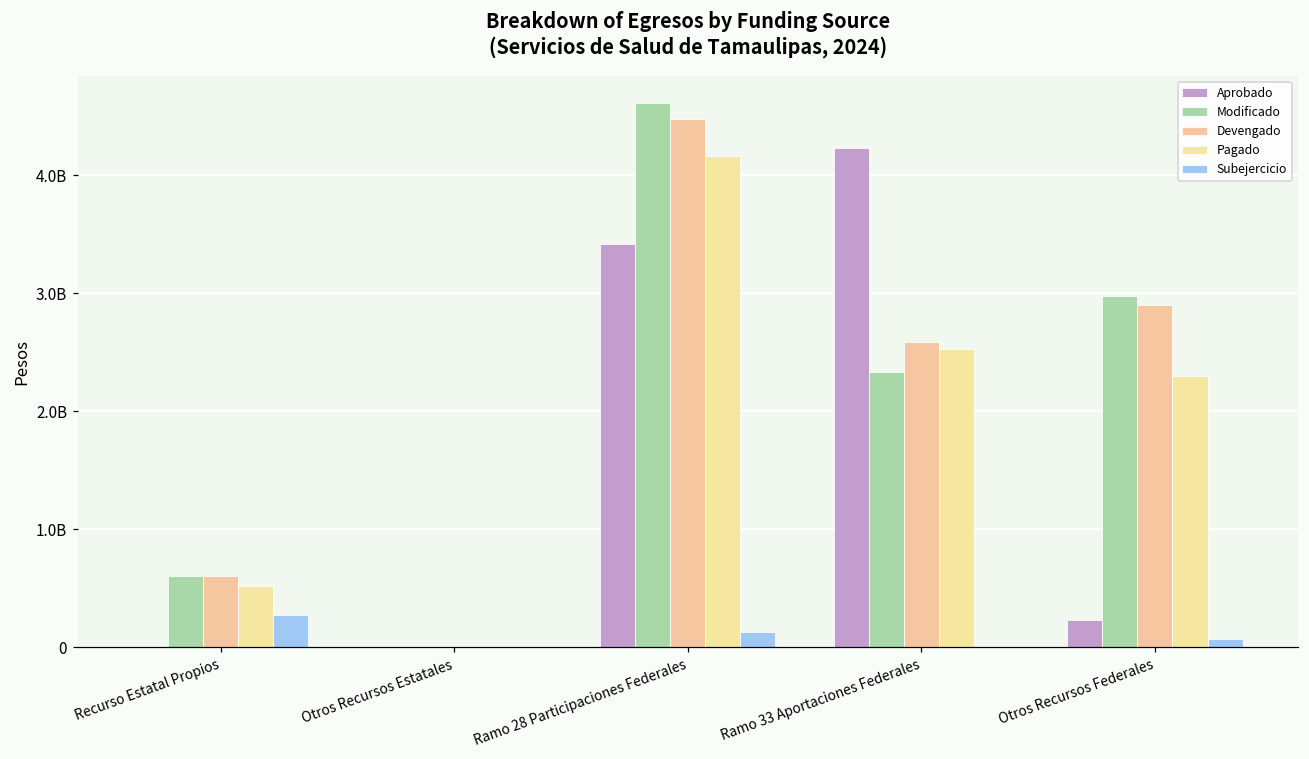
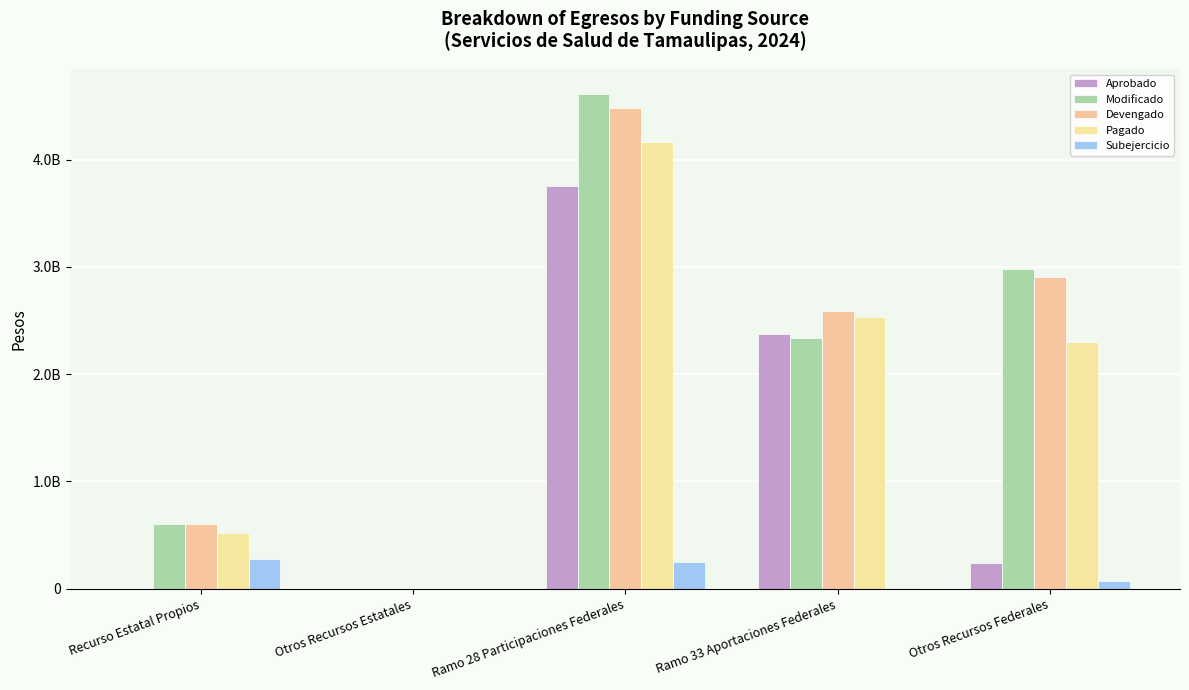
Aprobado, Ramo 28 Participaciones Federales: 3420000000 -> 3750000000
Subejercicio, Ramo 28 Participaciones Federales: 130000000 -> 240000000
Aprobado, Ramo 33 Aportaciones Federales: 4230000000 -> 2370000000
